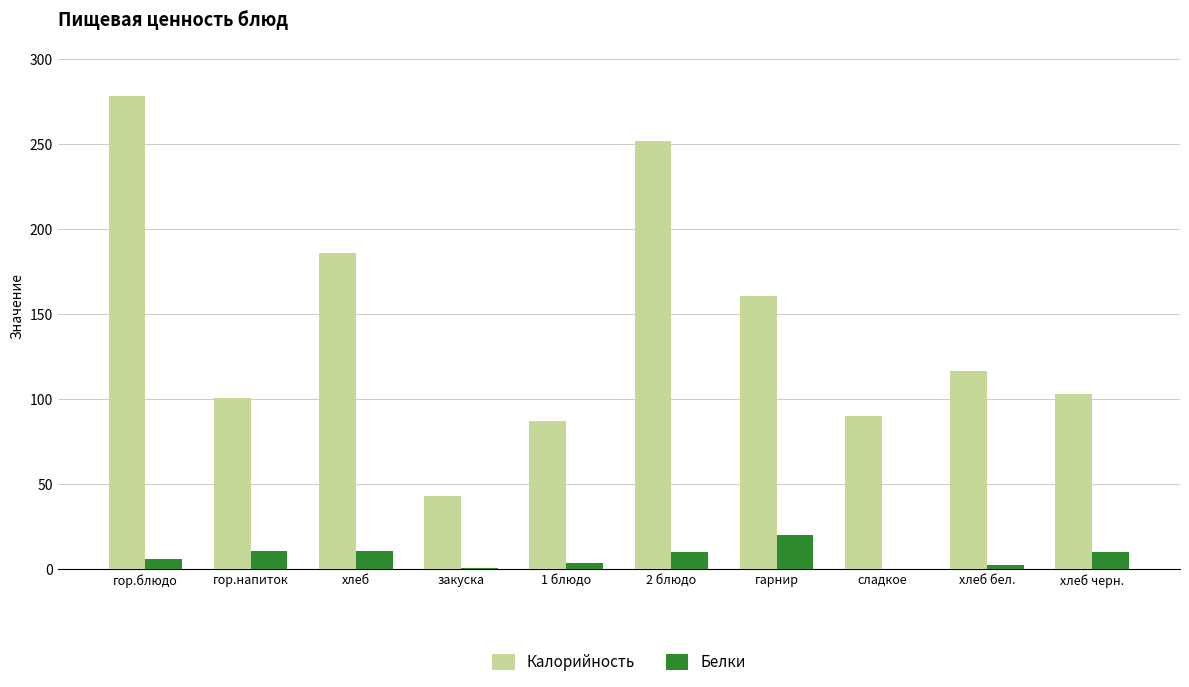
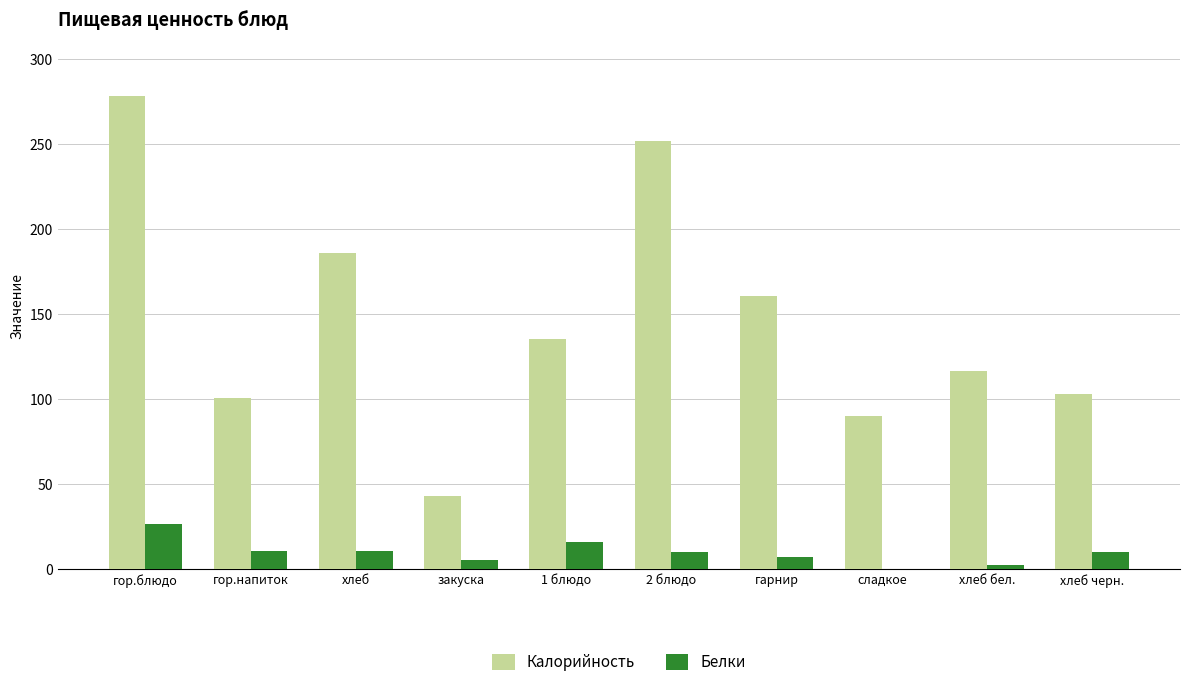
Белки, гор.блюдо: 6 -> 26
Белки, закуска: 0 -> 5
Калорийность, 1 блюдо: 87 -> 135
Белки, 1 блюдо: 4 -> 16
Белки, гарнир: 20 -> 7
